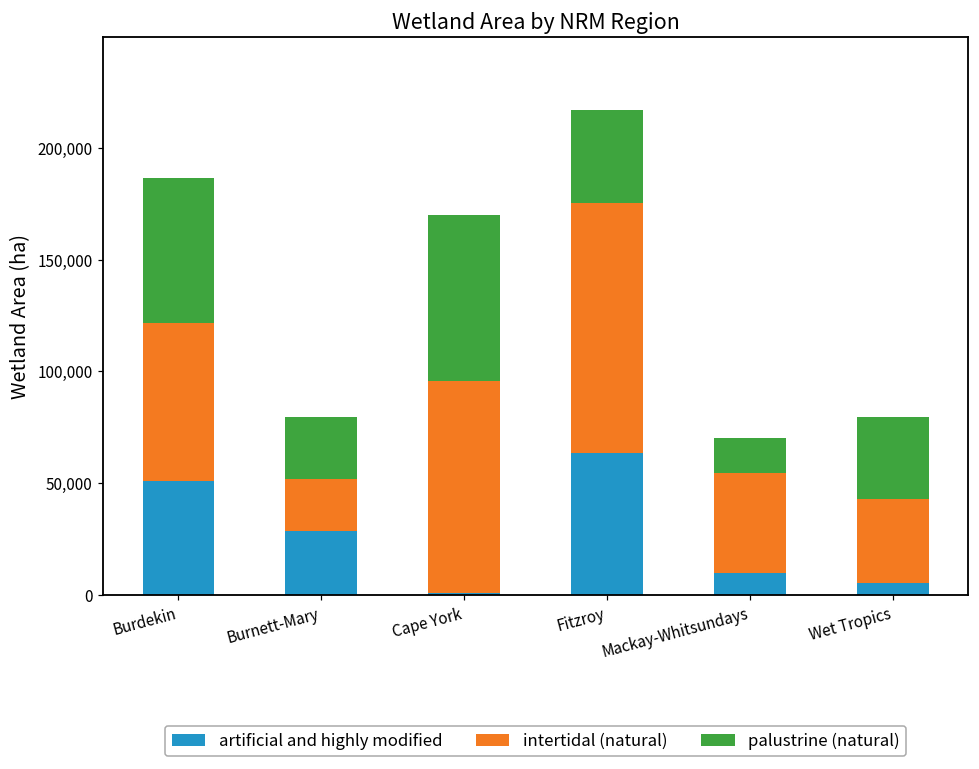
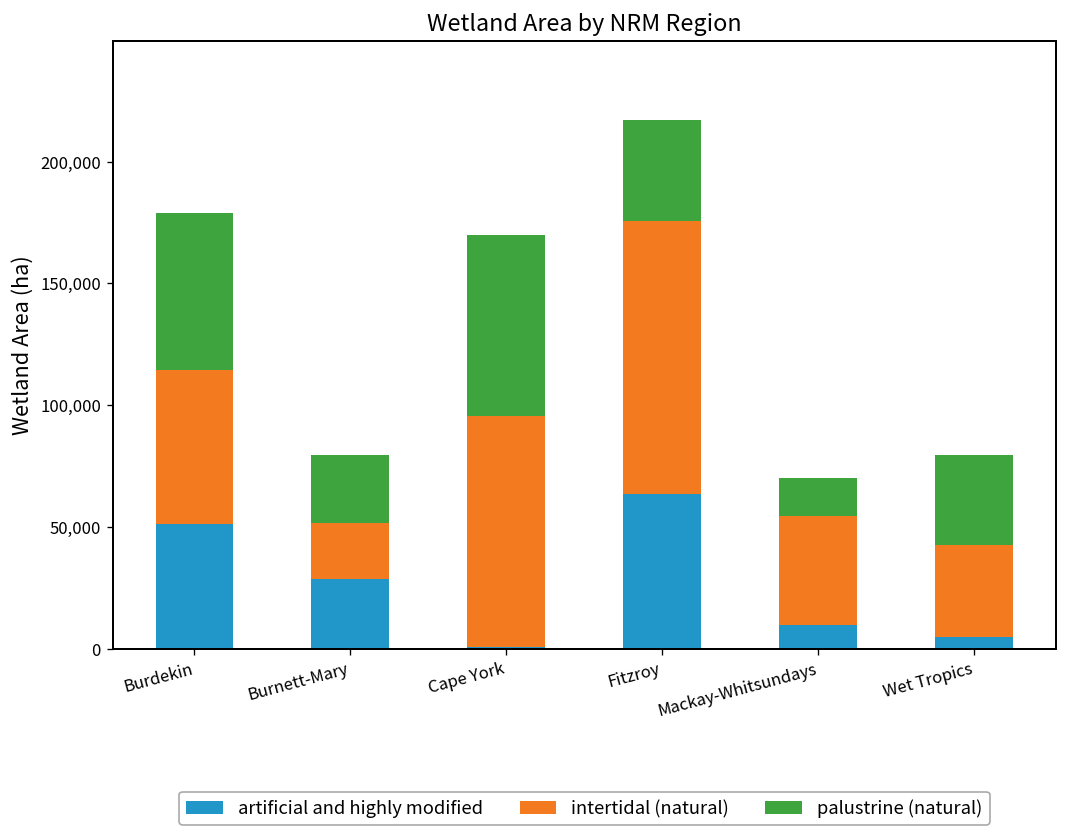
intertidal (natural), Burdekin: 71,000 -> 63,000
